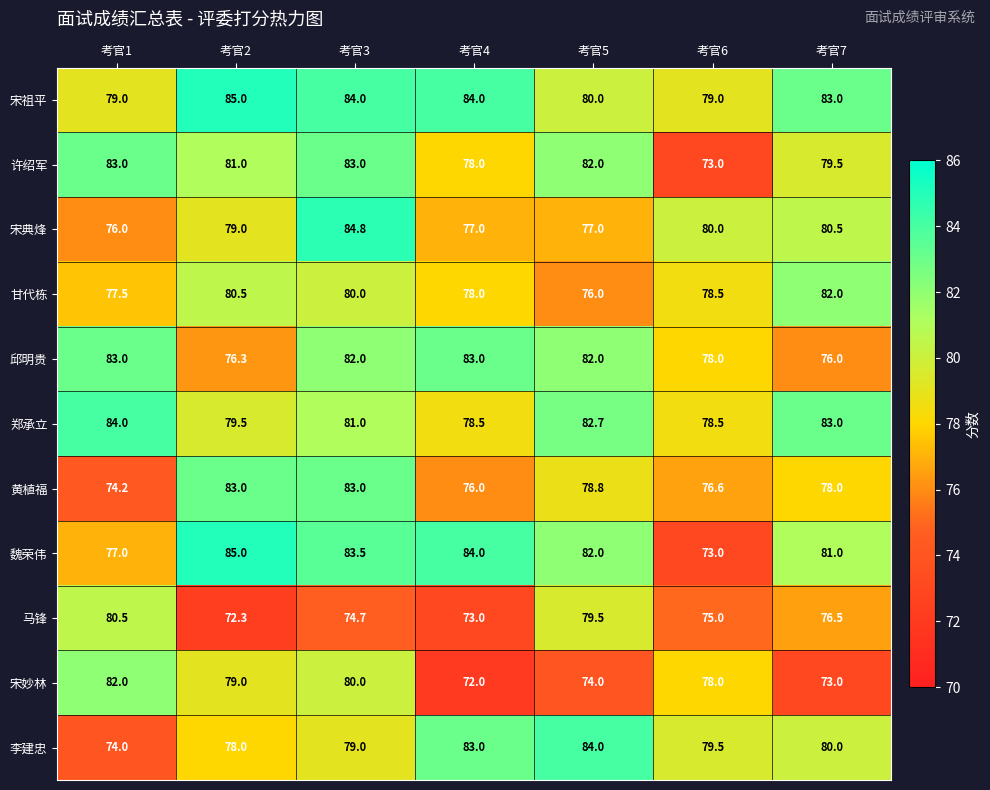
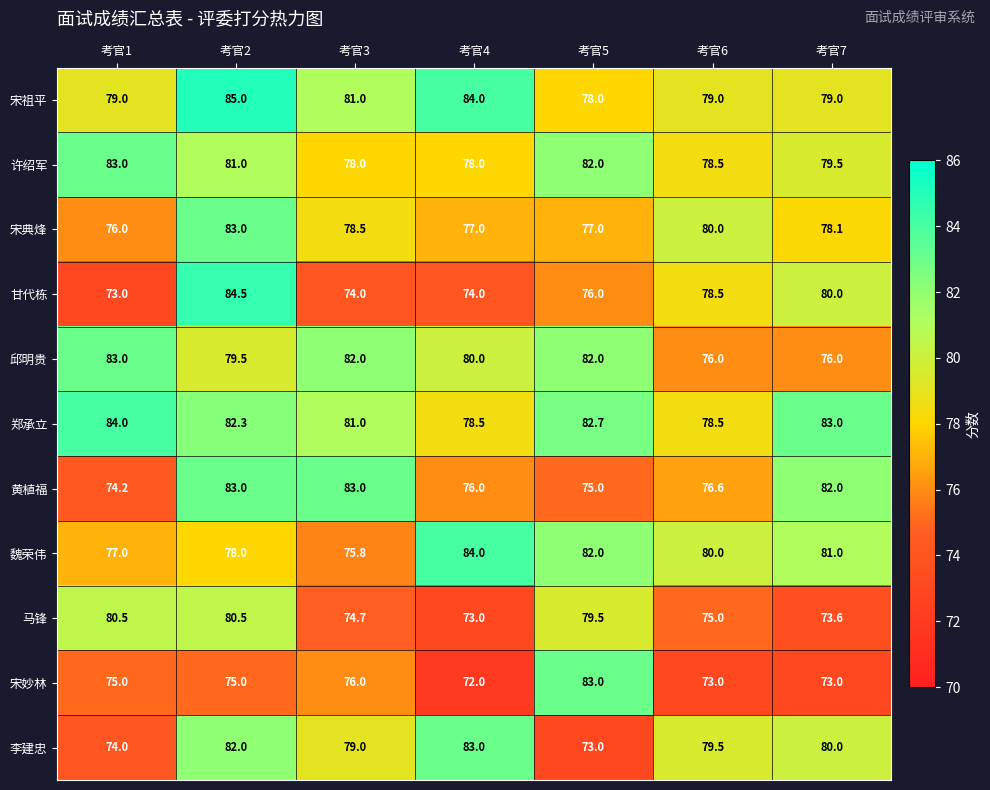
宋祖平, 考官3: 84.0 -> 81.0
宋祖平, 考官5: 80.0 -> 78.0
宋祖平, 考官7: 83.0 -> 79.0
许绍军, 考官3: 83.0 -> 78.0
许绍军, 考官6: 73.0 -> 78.5
宋典烽, 考官2: 79.0 -> 83.0
宋典烽, 考官3: 84.8 -> 78.5
宋典烽, 考官7: 80.5 -> 78.1
甘代栋, 考官1: 77.5 -> 73.0
甘代栋, 考官2: 80.5 -> 84.5
甘代栋, 考官3: 80.0 -> 74.0
甘代栋, 考官4: 78.0 -> 74.0
甘代栋, 考官7: 82.0 -> 80.0
邱明贵, 考官2: 76.3 -> 79.5
邱明贵, 考官4: 83.0 -> 80.0
邱明贵, 考官6: 78.0 -> 76.0
郑承立, 考官2: 79.5 -> 82.3
黄植福, 考官5: 78.8 -> 75.0
黄植福, 考官7: 78.0 -> 82.0
魏荣伟, 考官2: 85.0 -> 78.0
魏荣伟, 考官3: 83.5 -> 75.8
魏荣伟, 考官6: 73.0 -> 80.0
马锋, 考官2: 72.3 -> 80.5
马锋, 考官7: 76.5 -> 73.6
宋妙林, 考官1: 82.0 -> 75.0
宋妙林, 考官2: 79.0 -> 75.0
宋妙林, 考官3: 80.0 -> 76.0
宋妙林, 考官5: 74.0 -> 83.0
宋妙林, 考官6: 78.0 -> 73.0
李建忠, 考官2: 78.0 -> 82.0
李建忠, 考官5: 84.0 -> 73.0
